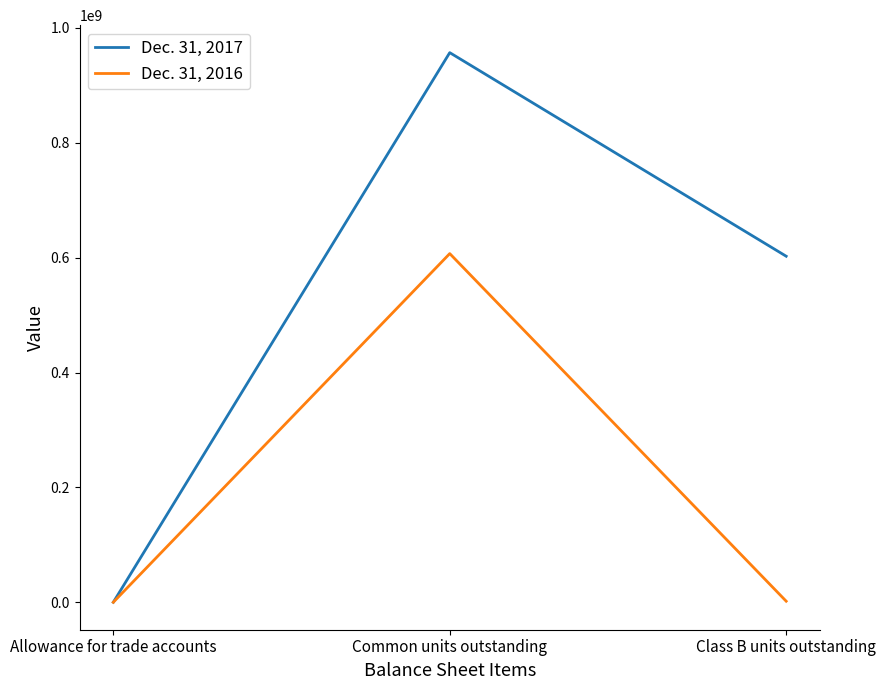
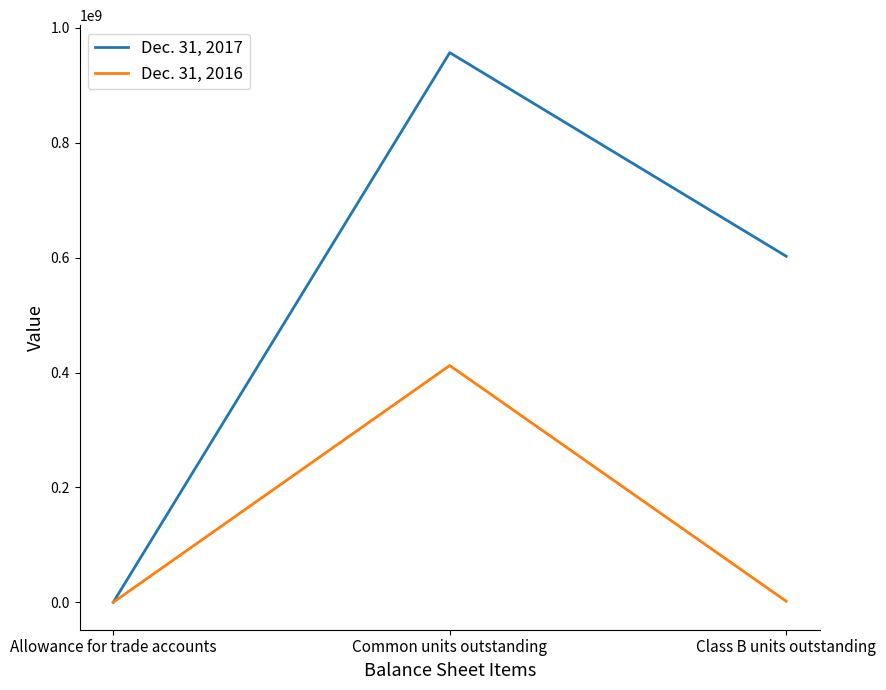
Dec. 31, 2016, Common units outstanding: 610000000 -> 410000000
